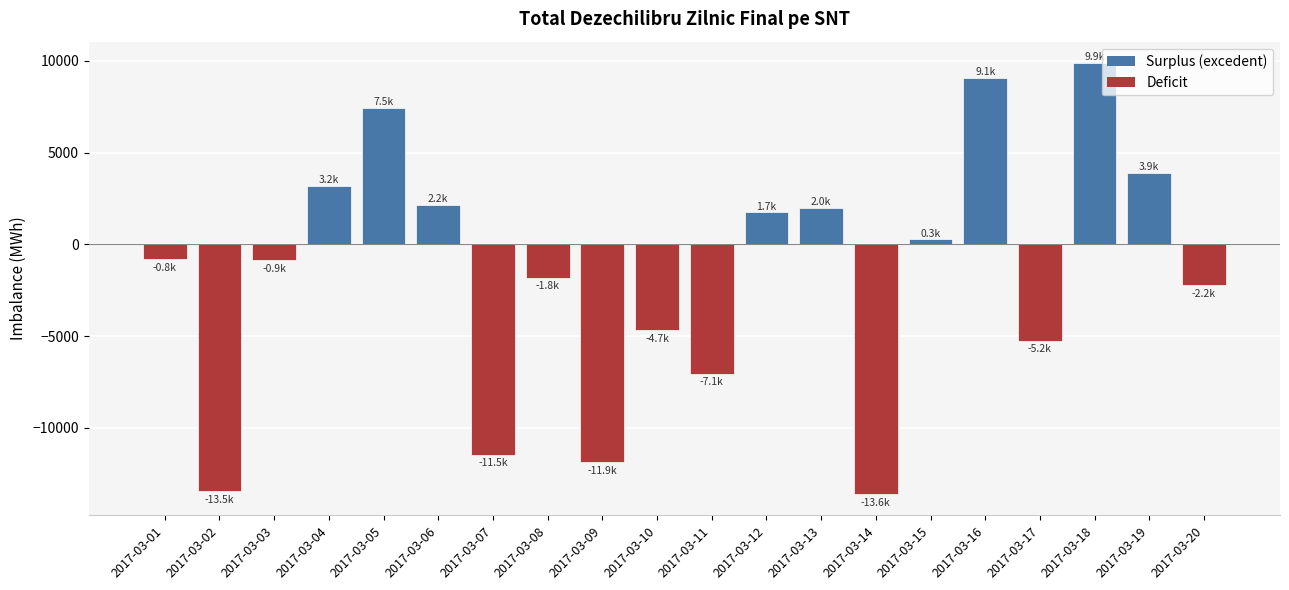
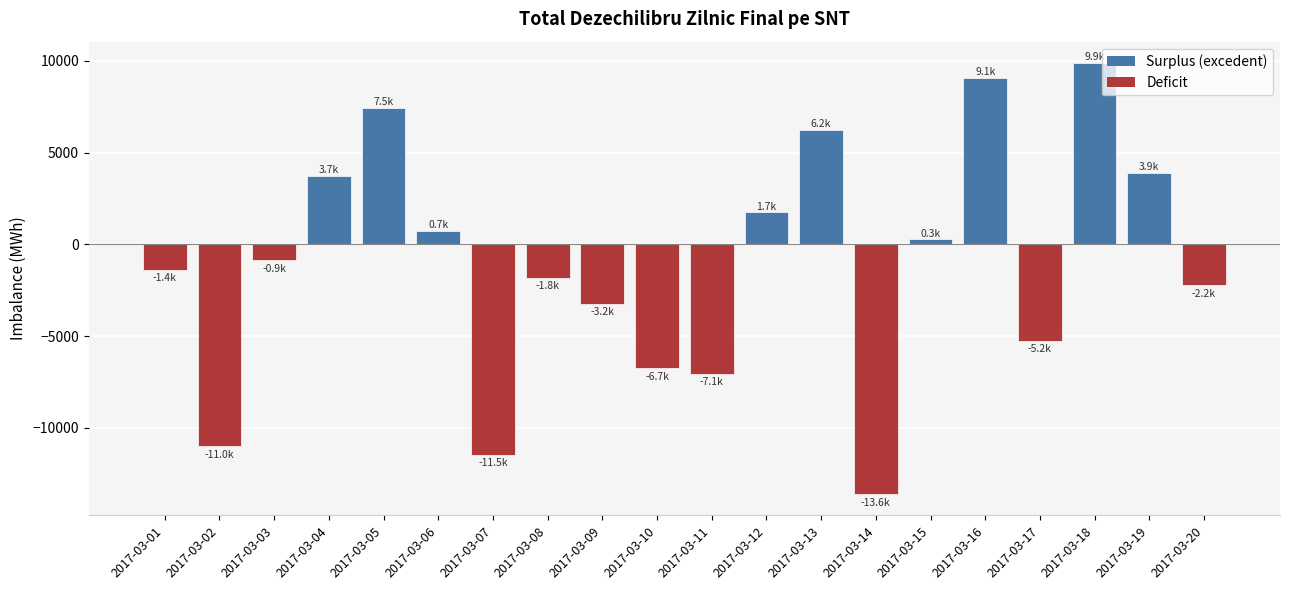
2017-03-01: -0.8k -> -1.4k
2017-03-02: -13.5k -> -11.0k
2017-03-04: 3.2k -> 3.7k
2017-03-06: 2.2k -> 0.7k
2017-03-09: -11.9k -> -3.2k
2017-03-10: -4.7k -> -6.7k
2017-03-13: 2.0k -> 6.2k
